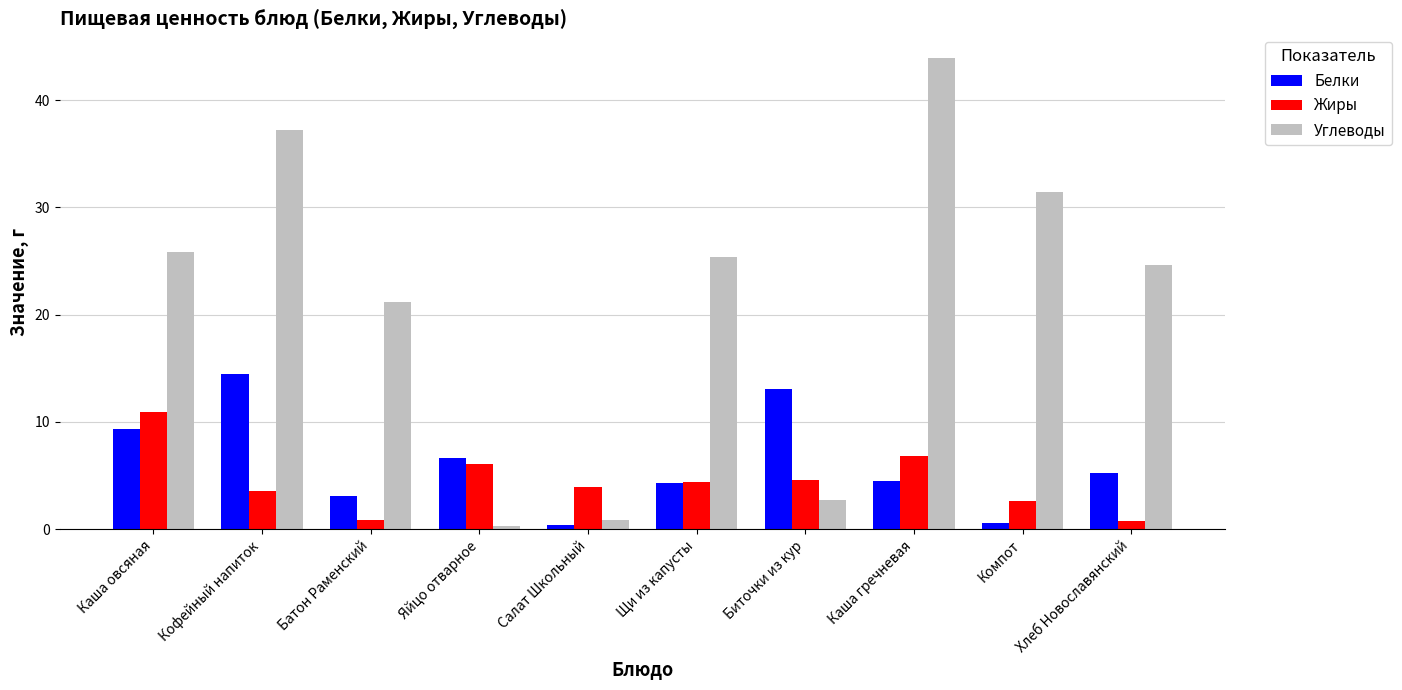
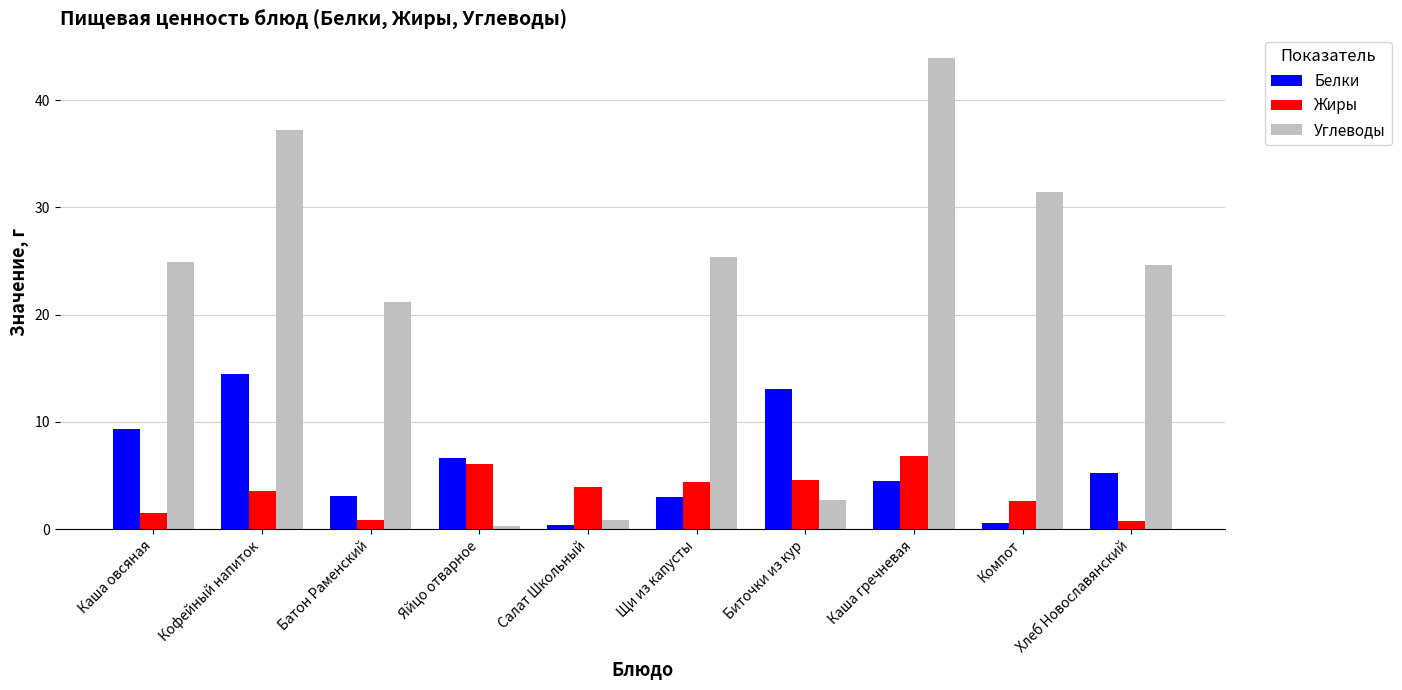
Жиры, Каша овсяная: 11.0 -> 1.5
Углеводы, Каша овсяная: 25.8 -> 24.9
Белки, Щи из капусты: 4.3 -> 3.0
